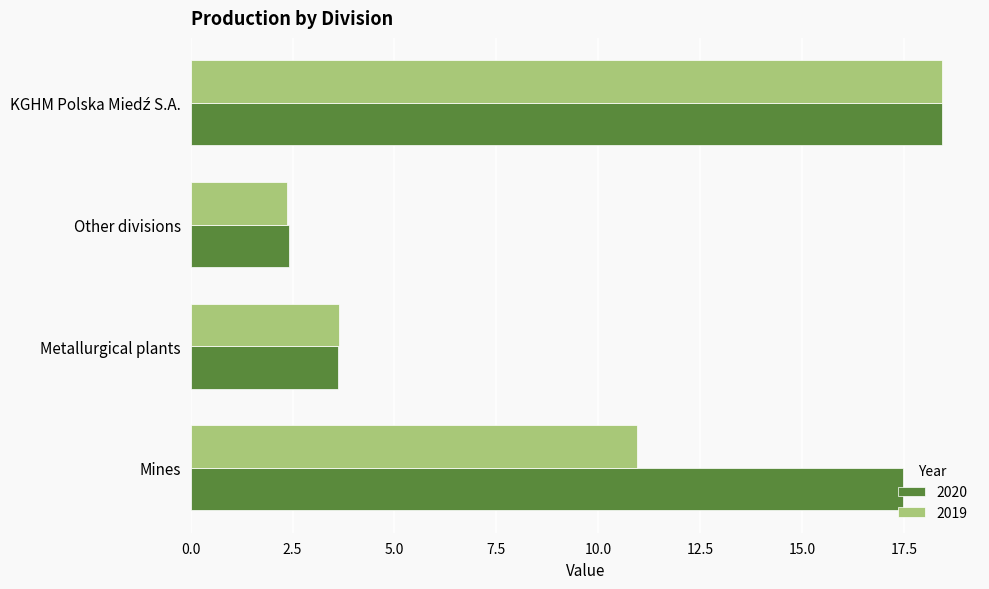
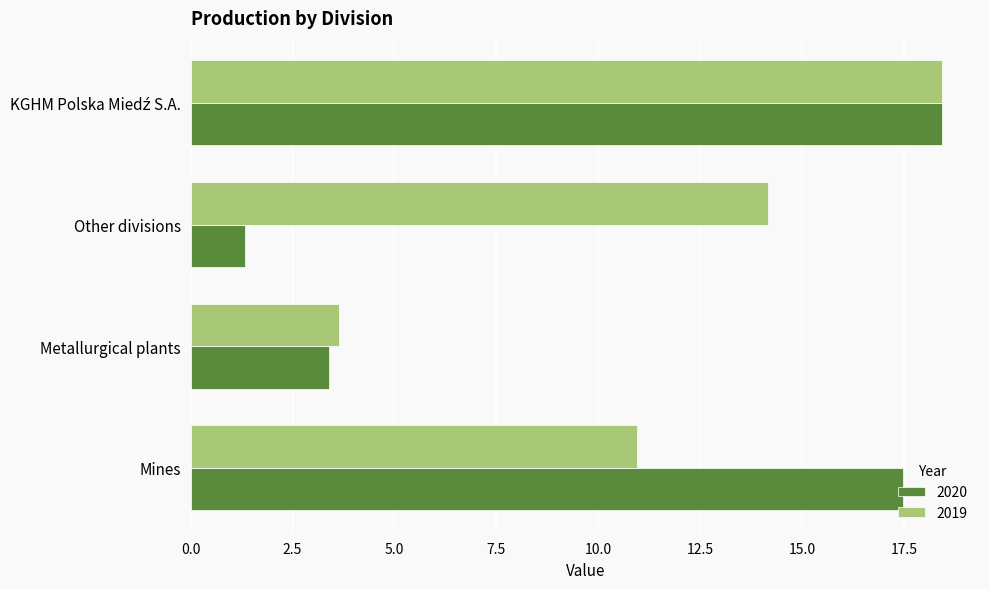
2019, Other divisions: 2.4 -> 14.2
2020, Other divisions: 2.4 -> 1.3
2020, Metallurgical plants: 3.6 -> 3.4
